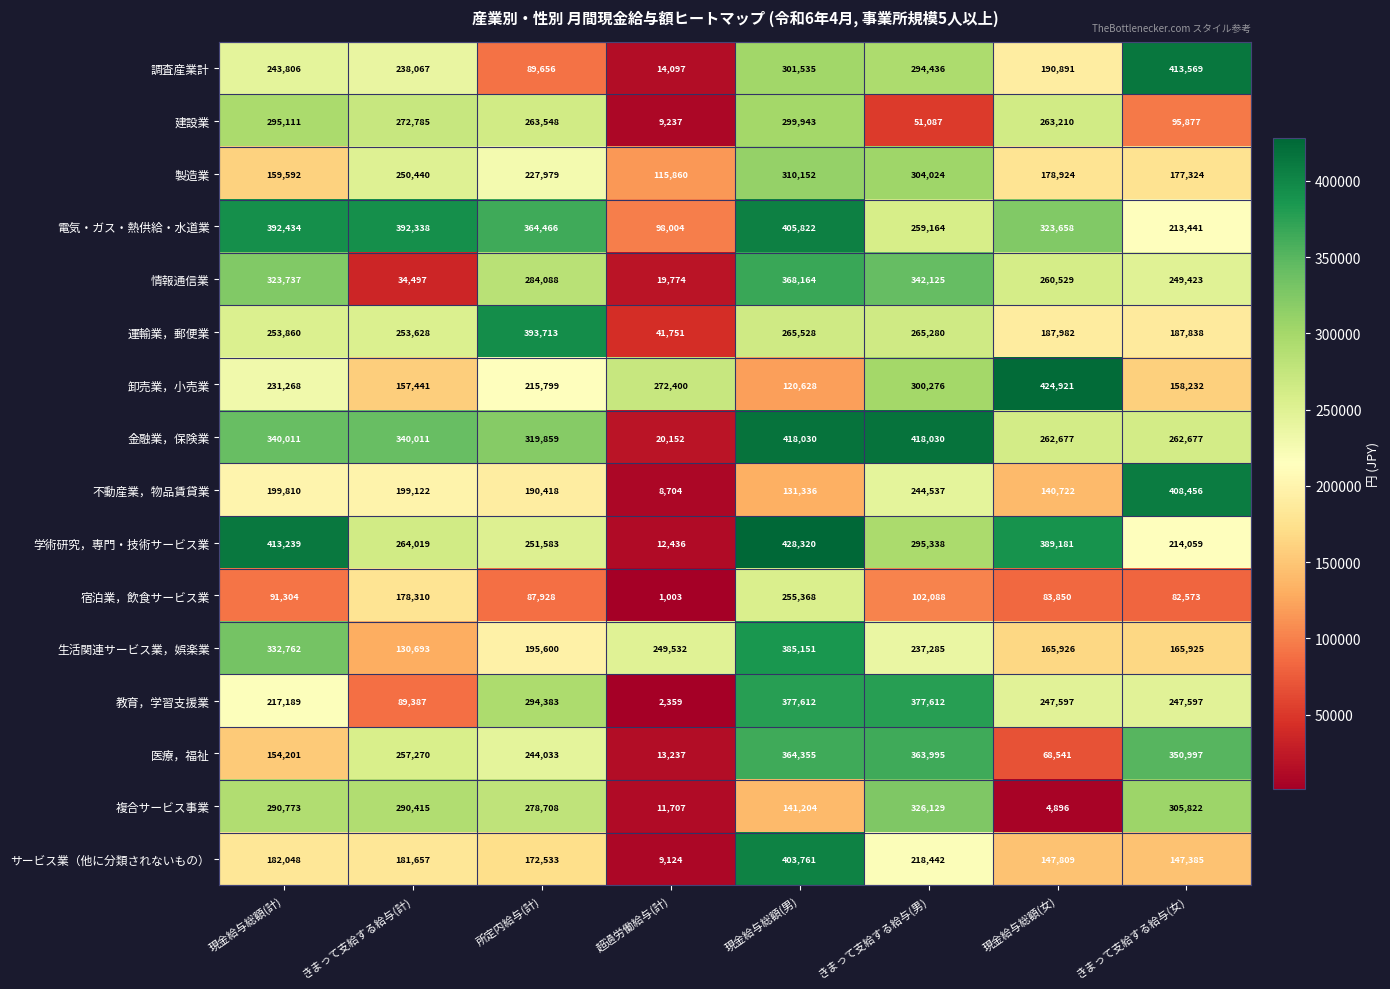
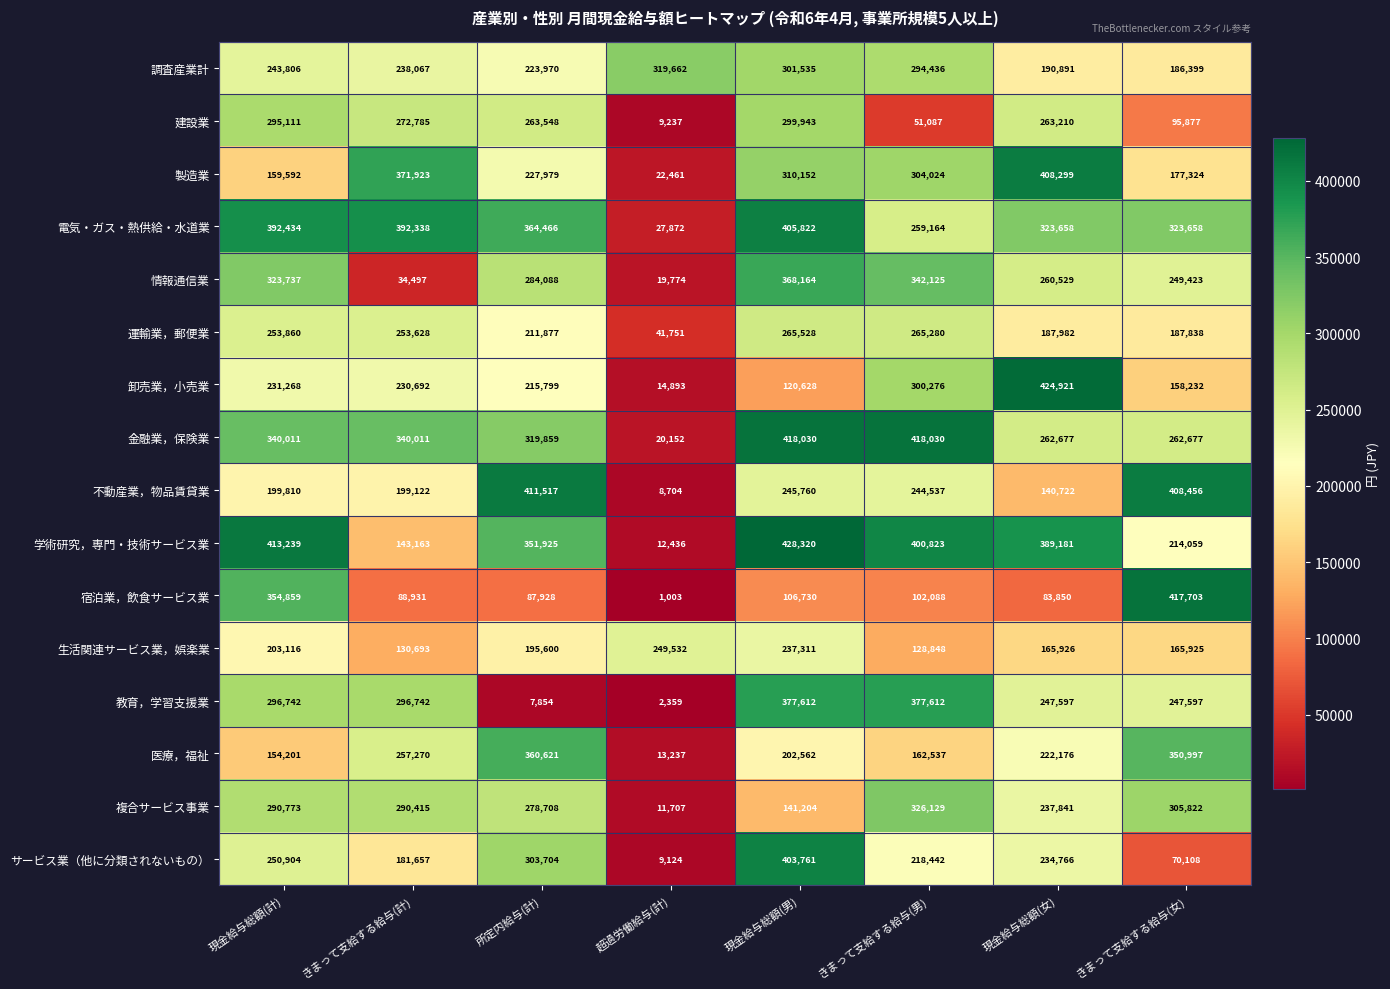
調査産業計, 所定内給与(計): 89,656 -> 223,970
調査産業計, 超過労働給与(計): 14,097 -> 319,662
調査産業計, きまって支給する給与(女): 413,569 -> 186,399
製造業, きまって支給する給与(計): 250,440 -> 371,923
製造業, 超過労働給与(計): 115,860 -> 22,461
製造業, 現金給与総額(女): 178,924 -> 408,299
電気・ガス・熱供給・水道業, 超過労働給与(計): 98,004 -> 27,872
電気・ガス・熱供給・水道業, きまって支給する給与(女): 213,441 -> 323,658
運輸業，郵便業, 所定内給与(計): 393,713 -> 211,877
卸売業，小売業, きまって支給する給与(計): 157,441 -> 230,692
卸売業，小売業, 超過労働給与(計): 272,400 -> 14,893
不動産業，物品賃貸業, 所定内給与(計): 190,418 -> 411,517
不動産業，物品賃貸業, 現金給与総額(男): 131,336 -> 245,760
学術研究，専門・技術サービス業, きまって支給する給与(計): 264,019 -> 143,163
学術研究，専門・技術サービス業, 所定内給与(計): 251,583 -> 351,925
学術研究，専門・技術サービス業, きまって支給する給与(男): 295,338 -> 400,823
宿泊業，飲食サービス業, 現金給与総額(計): 91,304 -> 354,859
宿泊業，飲食サービス業, きまって支給する給与(計): 178,310 -> 88,931
宿泊業，飲食サービス業, 現金給与総額(男): 255,368 -> 106,730
宿泊業，飲食サービス業, きまって支給する給与(女): 82,573 -> 417,703
生活関連サービス業，娯楽業, 現金給与総額(計): 332,762 -> 203,116
生活関連サービス業，娯楽業, 現金給与総額(男): 385,151 -> 237,311
生活関連サービス業，娯楽業, きまって支給する給与(男): 237,285 -> 128,848
教育，学習支援業, 現金給与総額(計): 217,189 -> 296,742
教育，学習支援業, きまって支給する給与(計): 89,387 -> 296,742
教育，学習支援業, 所定内給与(計): 294,383 -> 7,854
医療，福祉, 所定内給与(計): 244,033 -> 360,621
医療，福祉, 現金給与総額(男): 364,355 -> 202,562
医療，福祉, きまって支給する給与(男): 363,995 -> 162,537
医療，福祉, 現金給与総額(女): 68,541 -> 222,176
複合サービス事業, 現金給与総額(女): 4,896 -> 237,841
サービス業（他に分類されないもの）, 現金給与総額(計): 182,048 -> 250,904
サービス業（他に分類されないもの）, 所定内給与(計): 172,533 -> 303,704
サービス業（他に分類されないもの）, 現金給与総額(女): 147,809 -> 234,766
サービス業（他に分類されないもの）, きまって支給する給与(女): 147,385 -> 70,108
